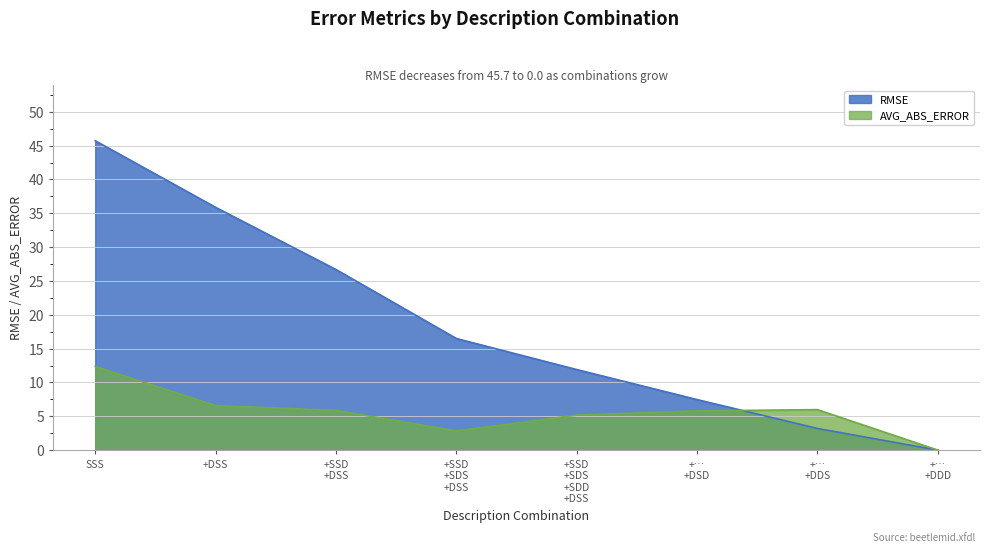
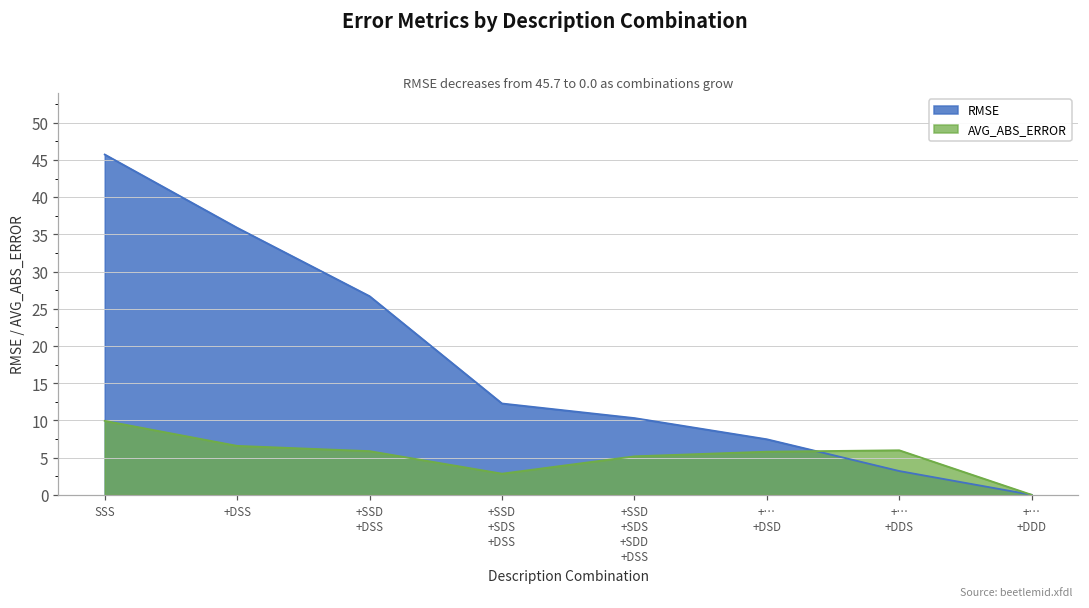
AVG_ABS_ERROR, SSS: 12 -> 10
RMSE, +SSD +SDS +DSS: 16 -> 12
RMSE, +SSD +SDS +SDD +DSS: 12 -> 10
